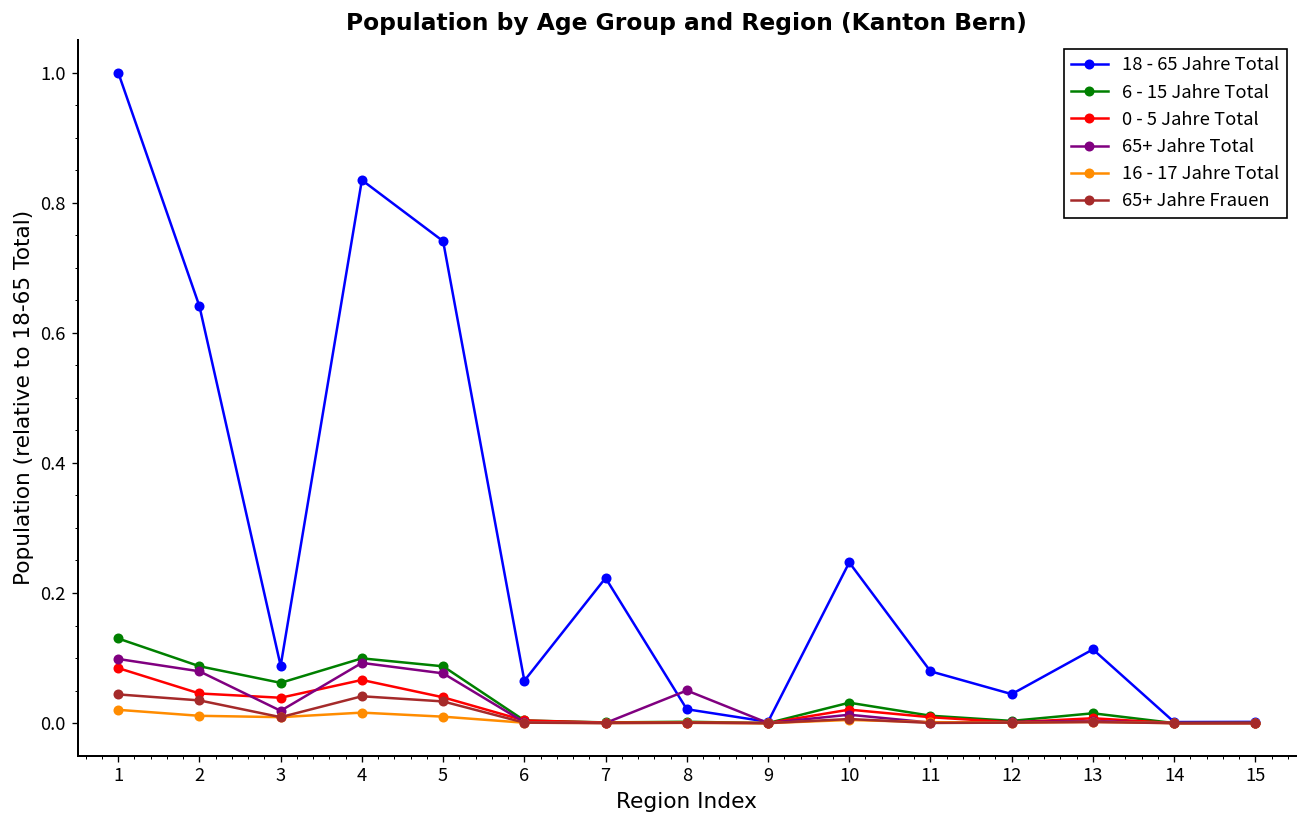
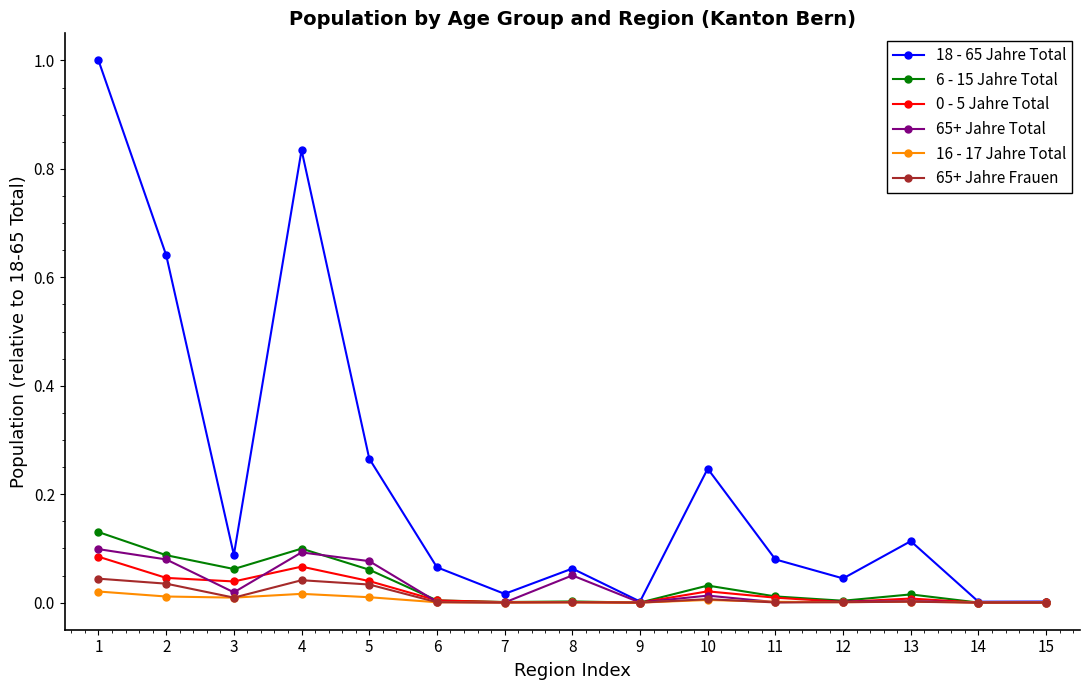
18 - 65 Jahre Total, 5: 0.74 -> 0.27
6 - 15 Jahre Total, 5: 0.09 -> 0.06
18 - 65 Jahre Total, 7: 0.22 -> 0.02
18 - 65 Jahre Total, 8: 0.02 -> 0.06
